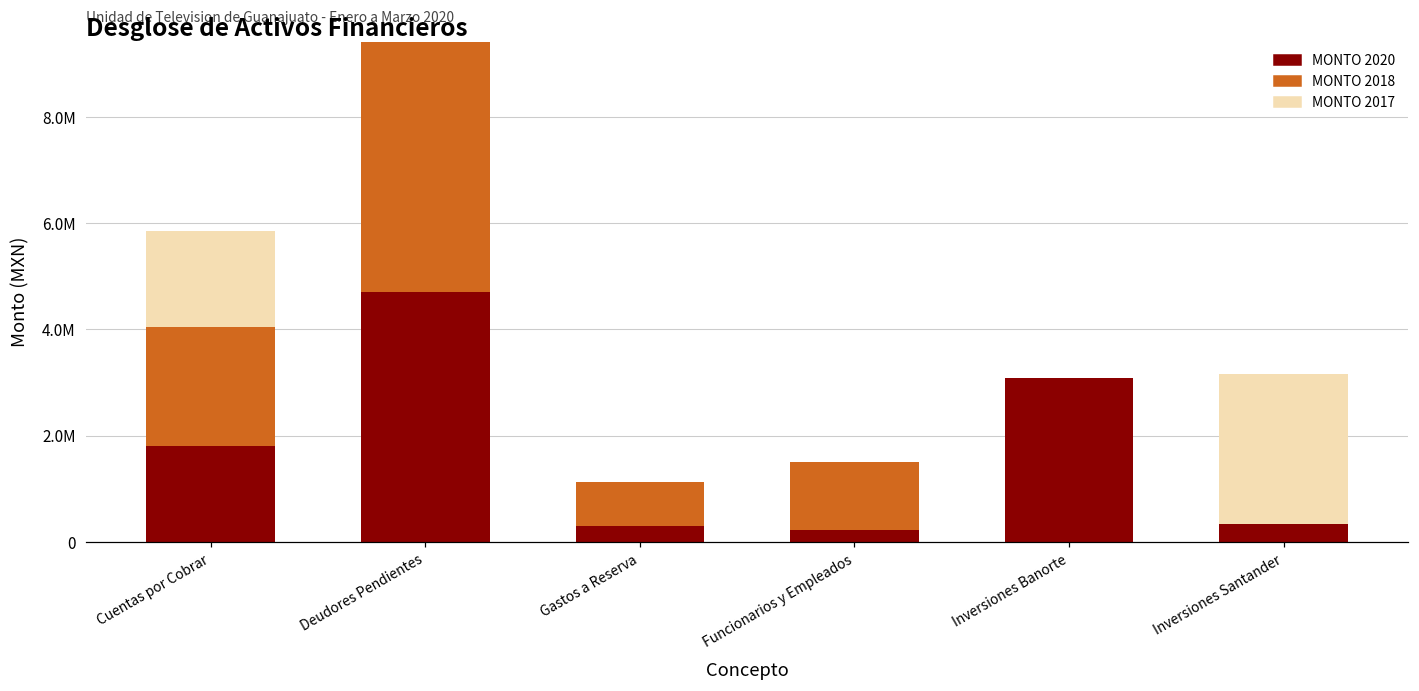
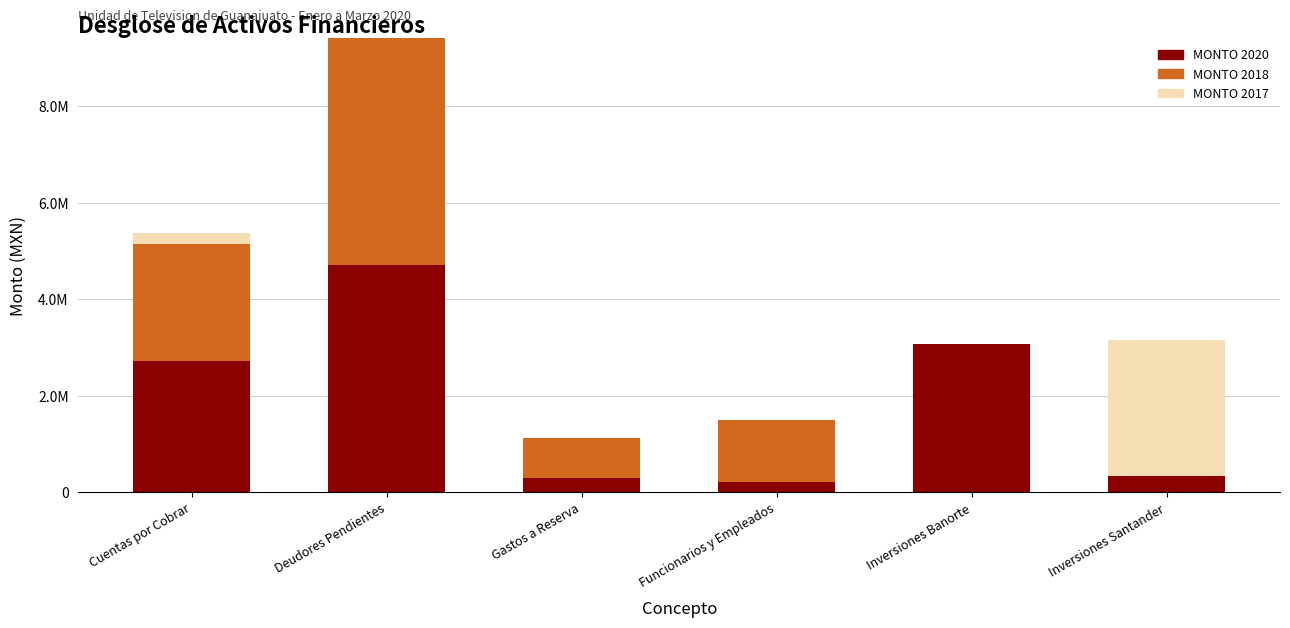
MONTO 2020, Cuentas por Cobrar: 1800000 -> 2700000
MONTO 2018, Cuentas por Cobrar: 2200000 -> 2400000
MONTO 2017, Cuentas por Cobrar: 1800000 -> 200000
